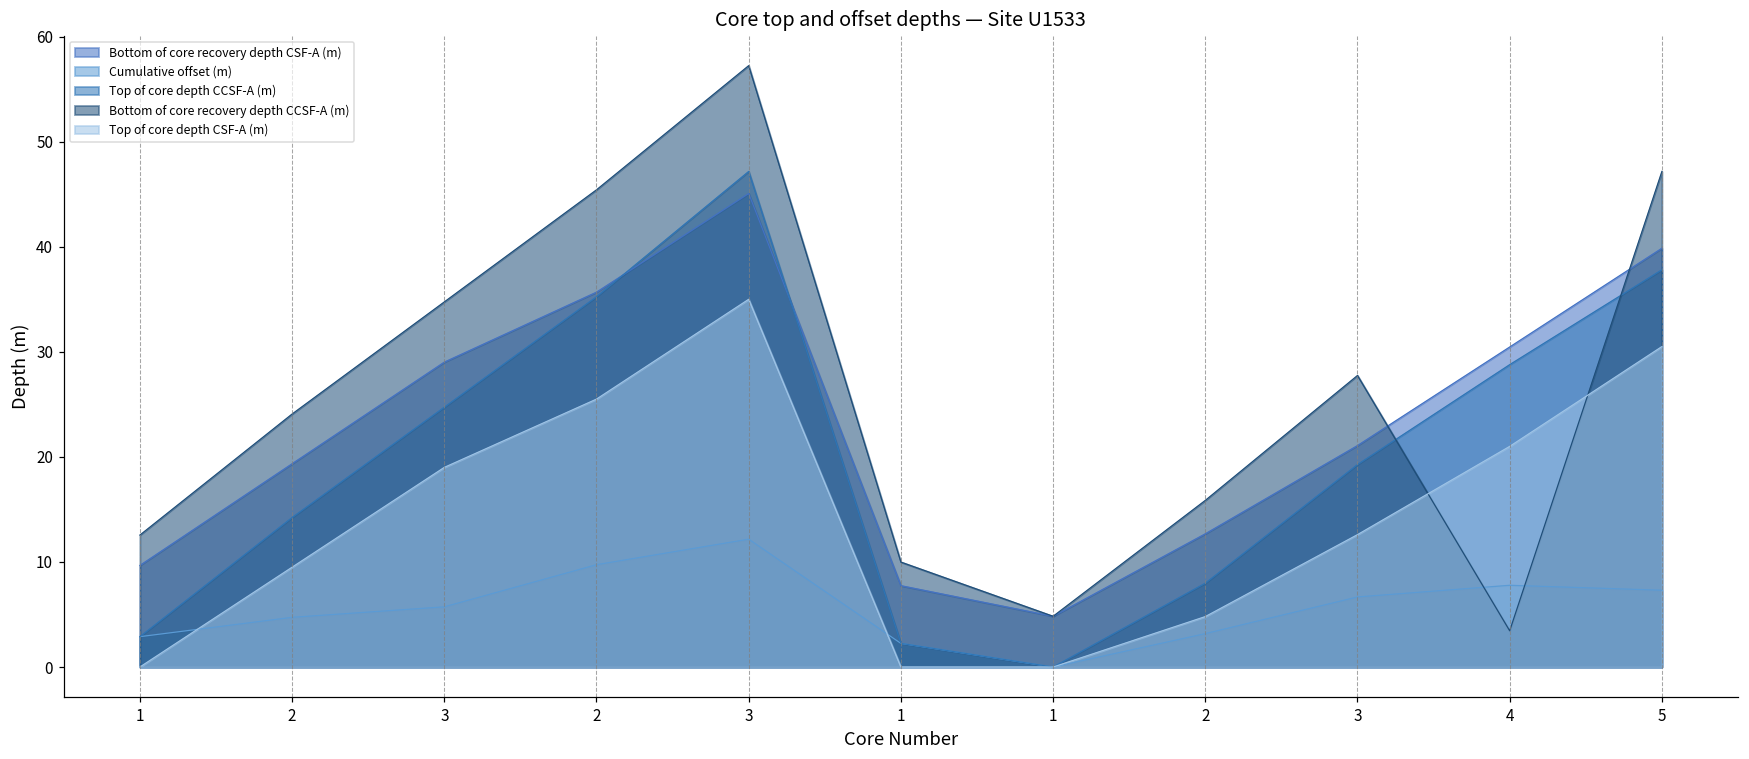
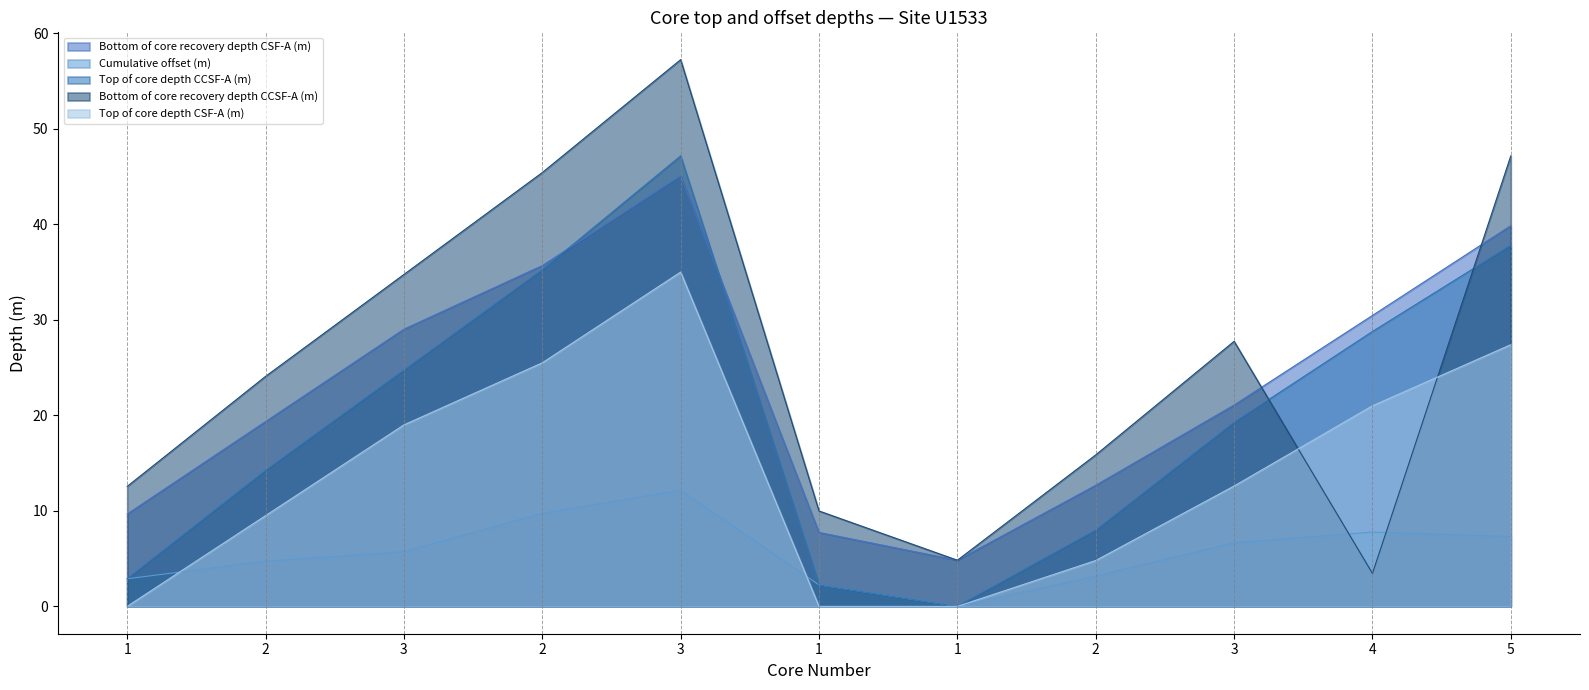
Top of core depth CSF-A (m), 5: 31 -> 27
